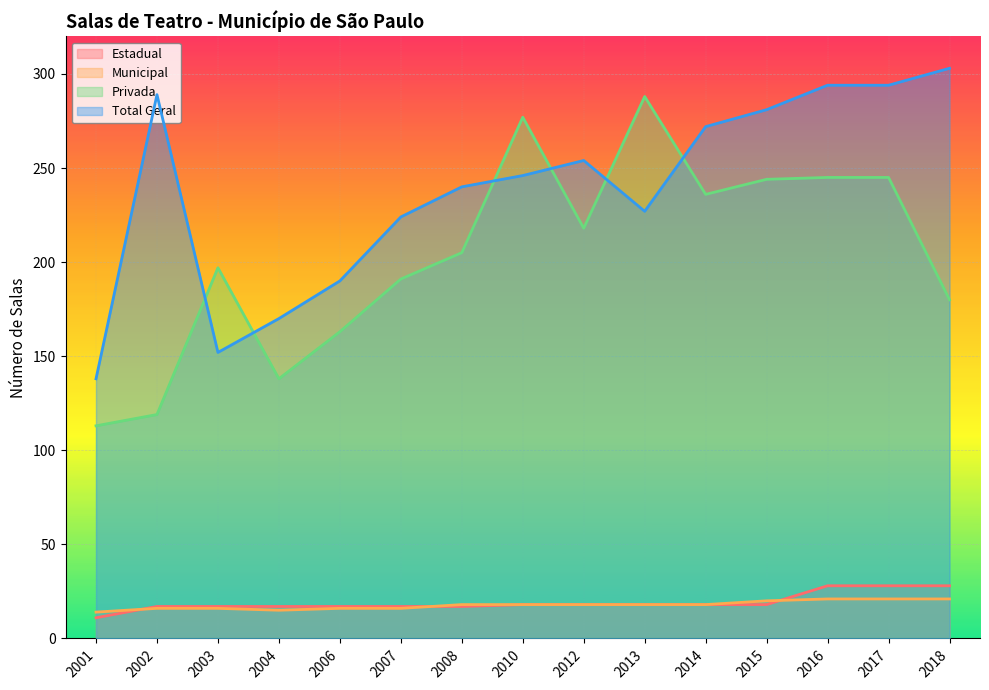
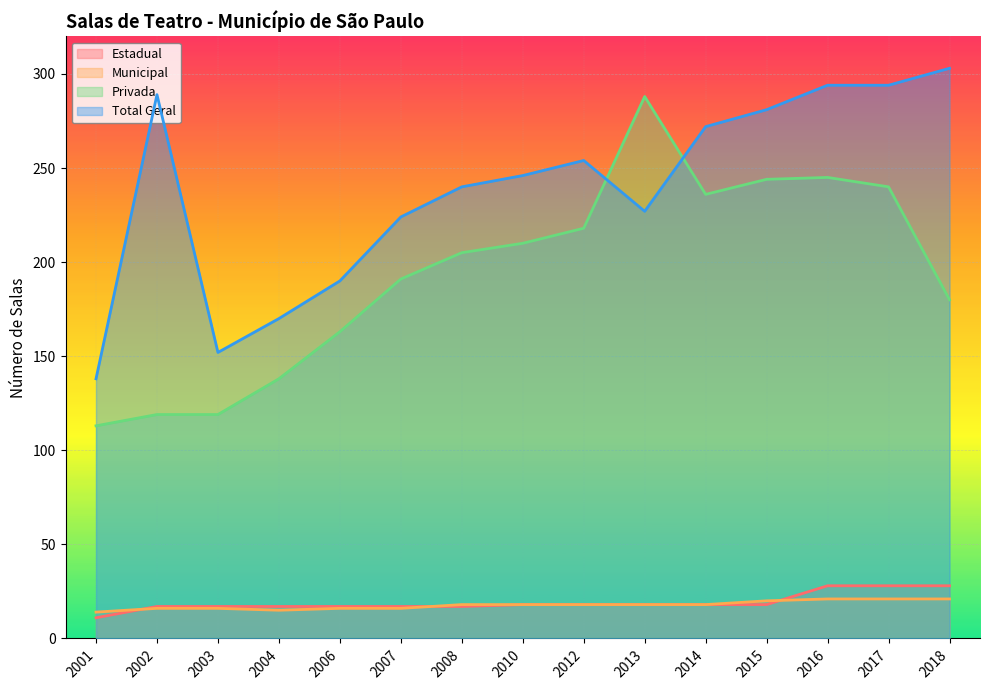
Privada, 2003: 197 -> 119
Privada, 2010: 277 -> 210
Privada, 2017: 245 -> 240
